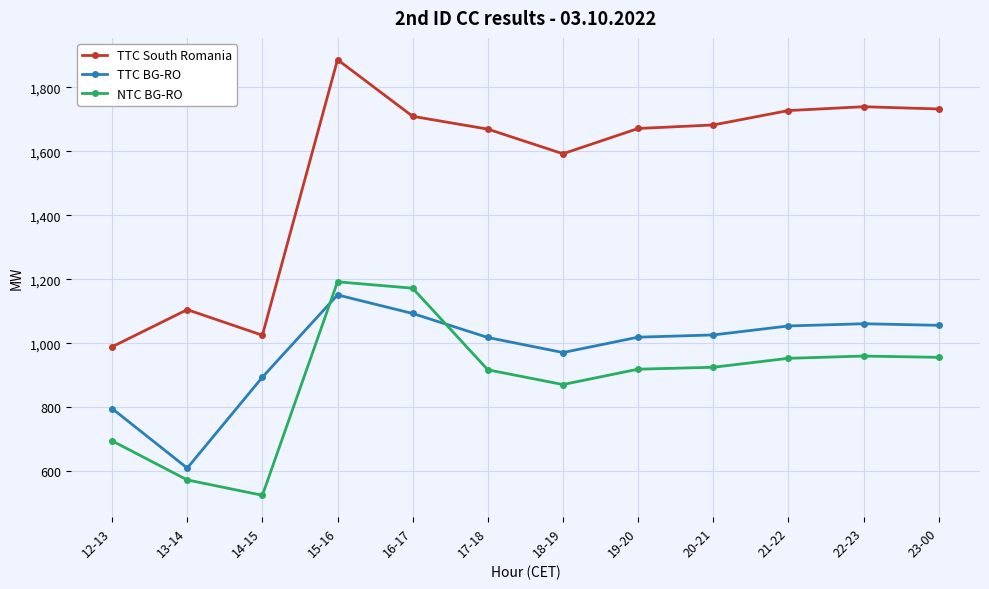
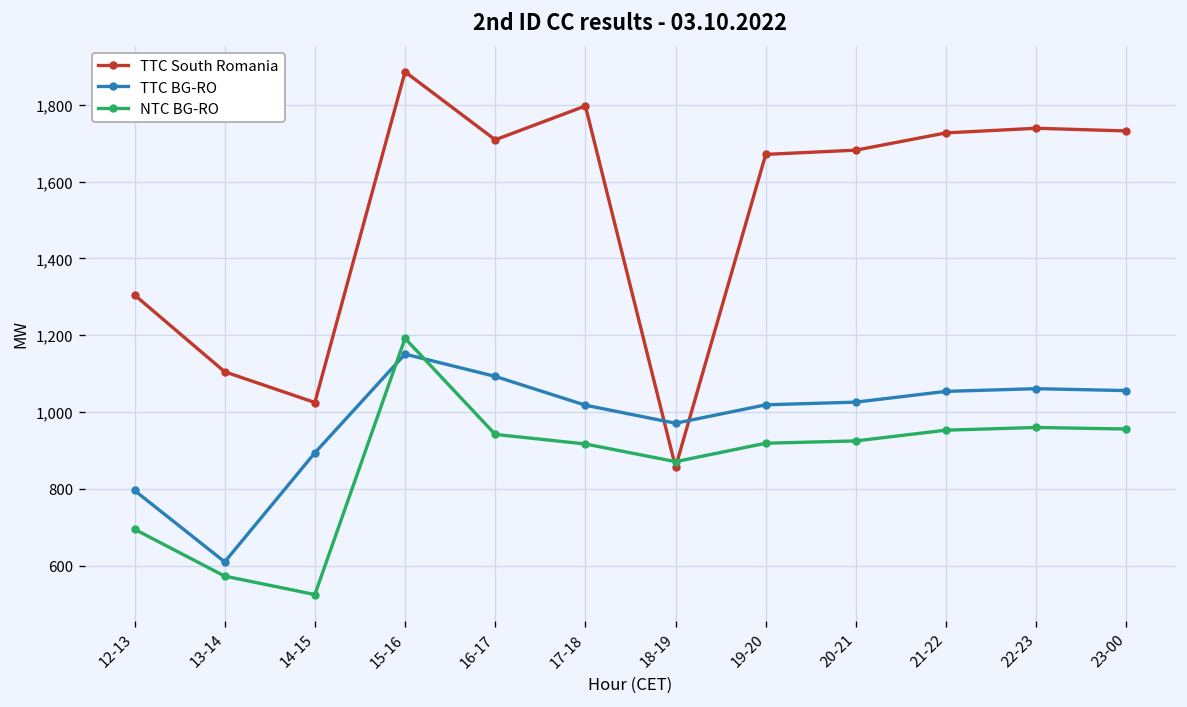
TTC South Romania, 12-13: 990 -> 1,310
NTC BG-RO, 16-17: 1,170 -> 940
TTC South Romania, 17-18: 1,670 -> 1,800
TTC South Romania, 18-19: 1,590 -> 860
